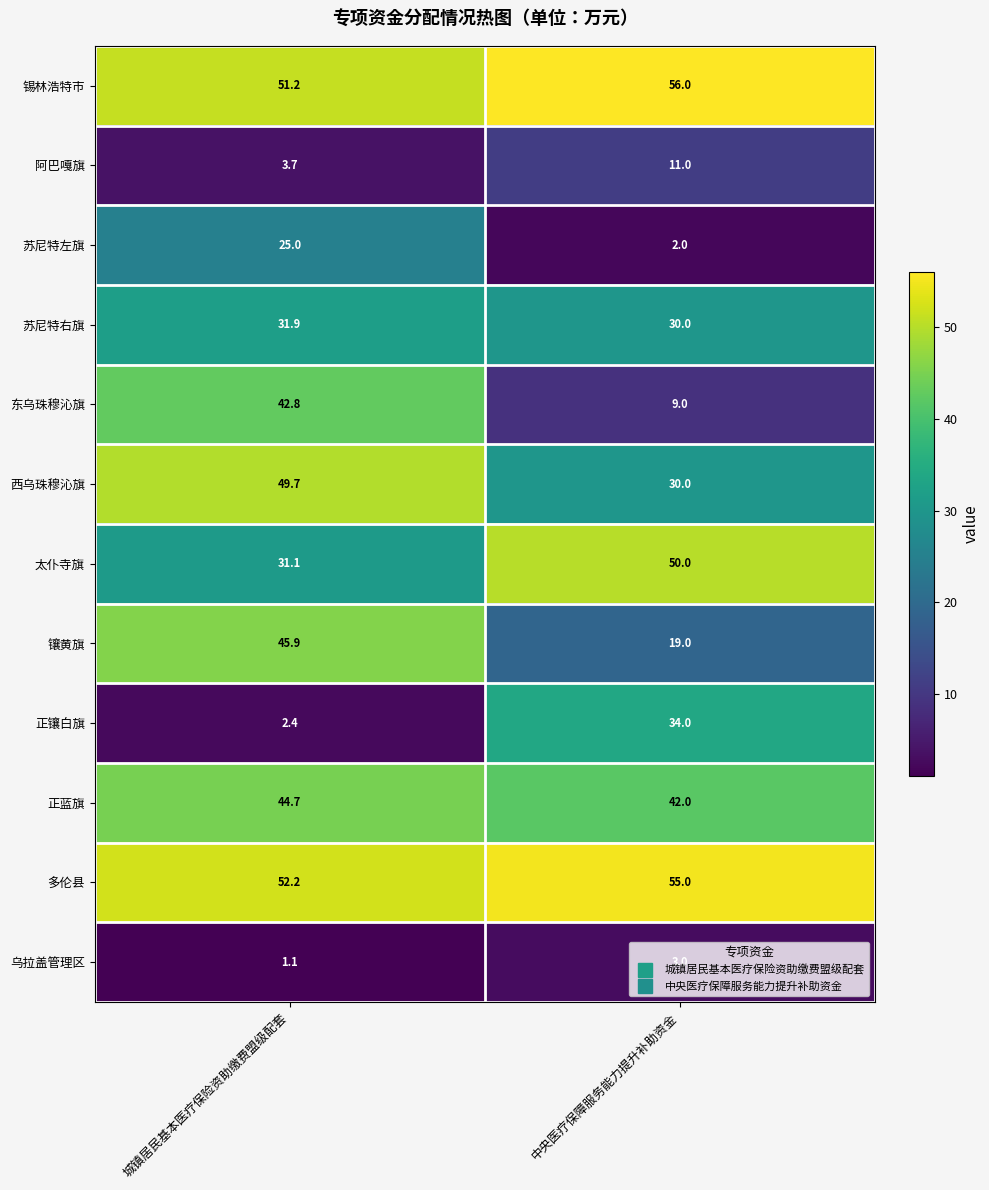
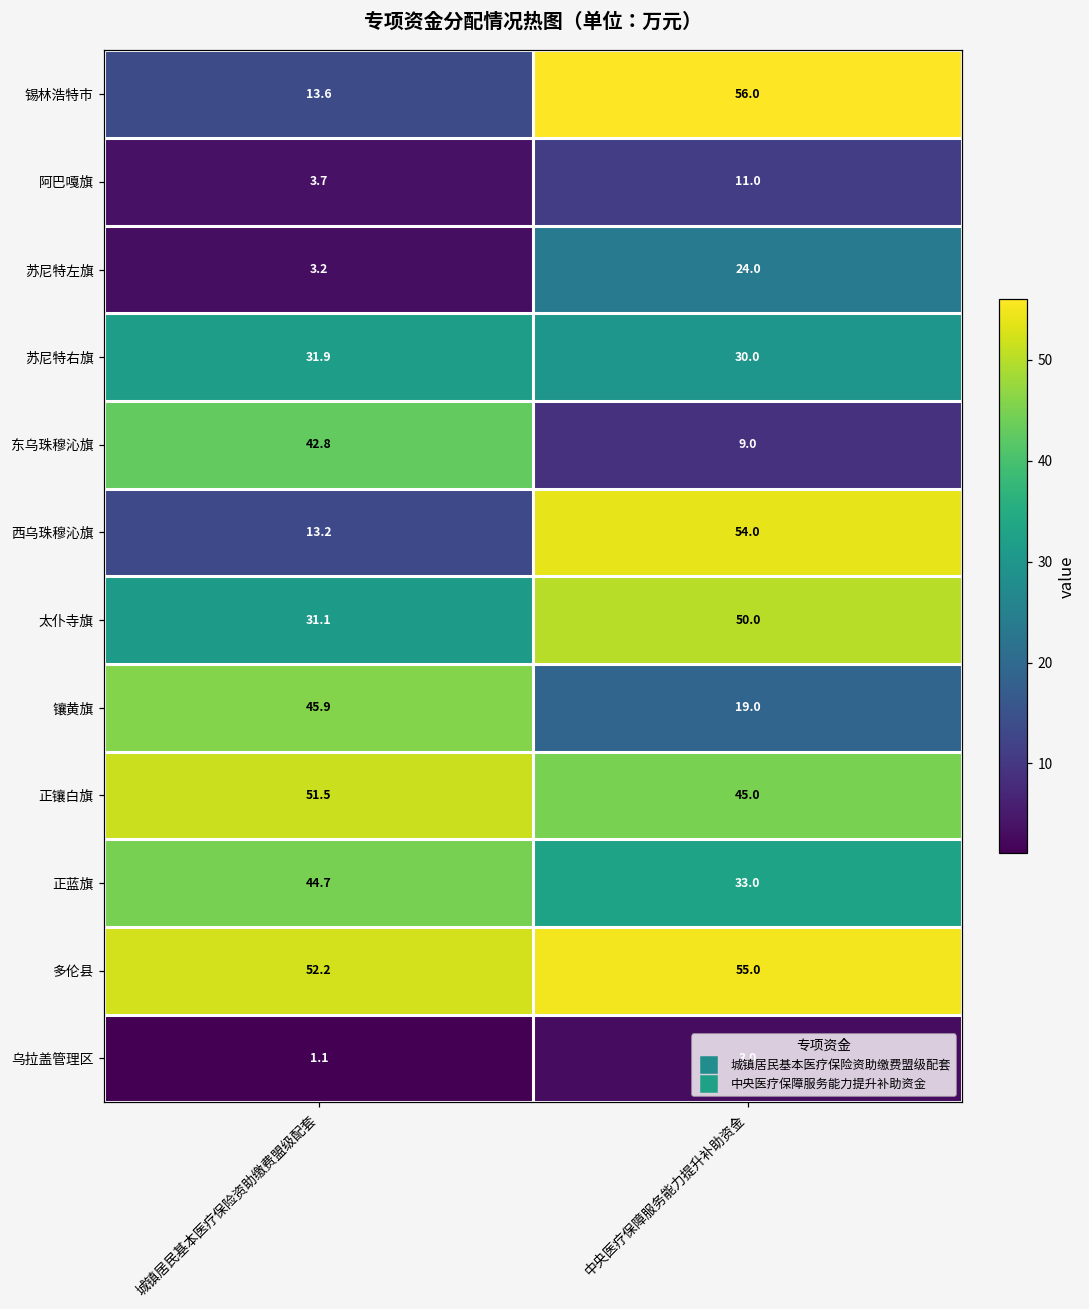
锡林浩特市, 城镇居民基本医疗保险资助缴费盟级配套: 51.2 -> 13.6
苏尼特左旗, 城镇居民基本医疗保险资助缴费盟级配套: 25.0 -> 3.2
苏尼特左旗, 中央医疗保障服务能力提升补助资金: 2.0 -> 24.0
西乌珠穆沁旗, 城镇居民基本医疗保险资助缴费盟级配套: 49.7 -> 13.2
西乌珠穆沁旗, 中央医疗保障服务能力提升补助资金: 30.0 -> 54.0
正镶白旗, 城镇居民基本医疗保险资助缴费盟级配套: 2.4 -> 51.5
正镶白旗, 中央医疗保障服务能力提升补助资金: 34.0 -> 45.0
正蓝旗, 中央医疗保障服务能力提升补助资金: 42.0 -> 33.0
